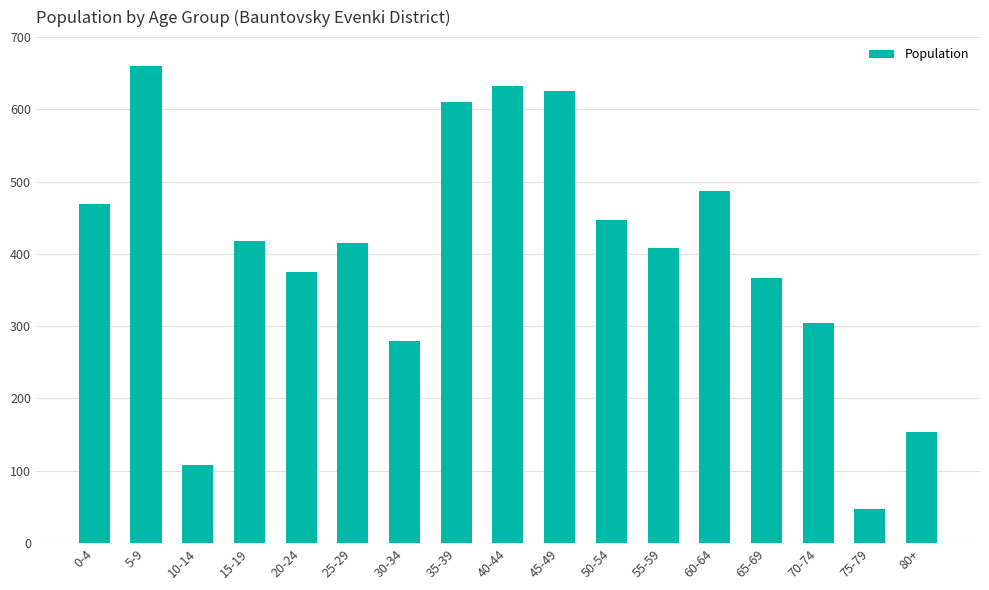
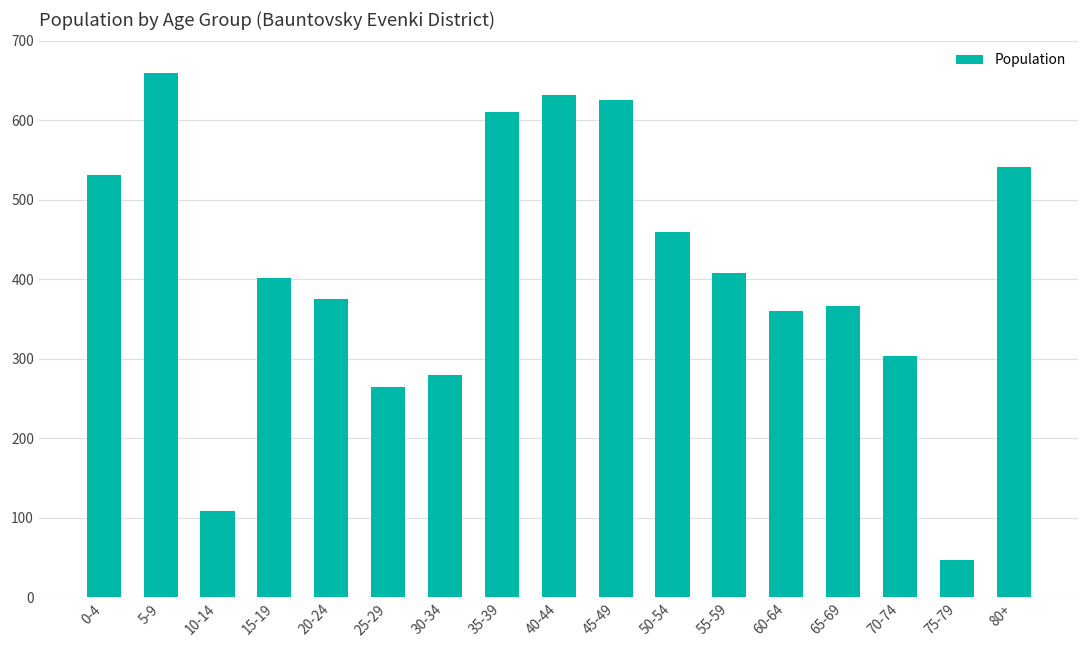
0-4: 470 -> 530
15-19: 420 -> 400
25-29: 420 -> 260
50-54: 450 -> 460
60-64: 490 -> 360
80+: 150 -> 540
